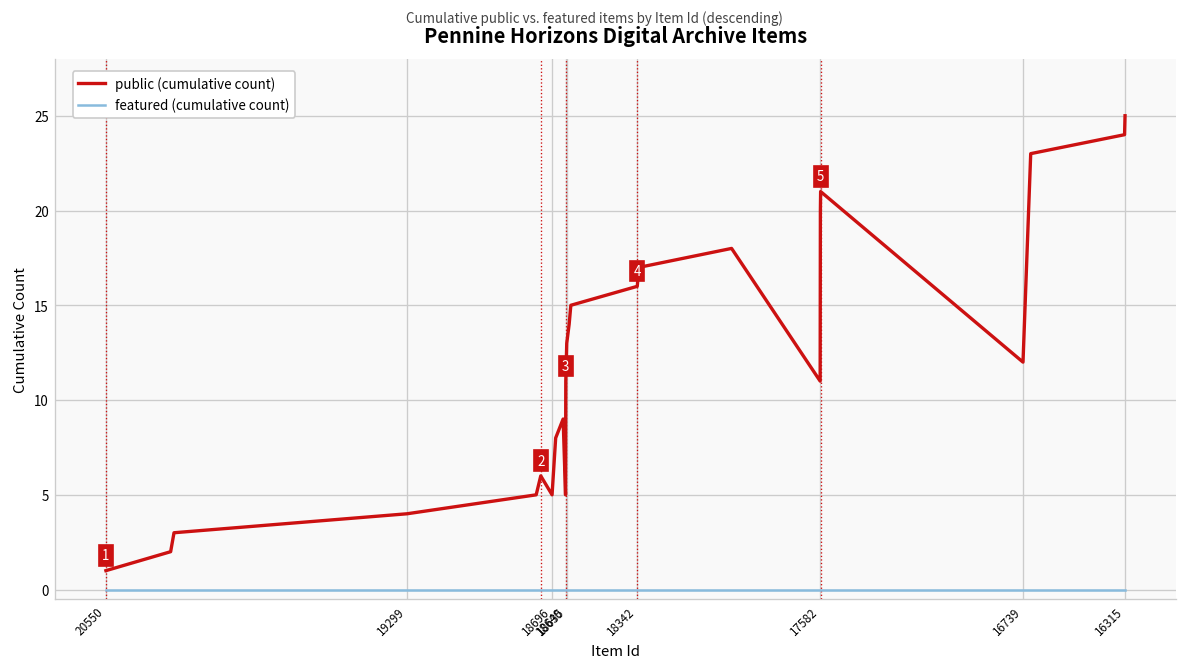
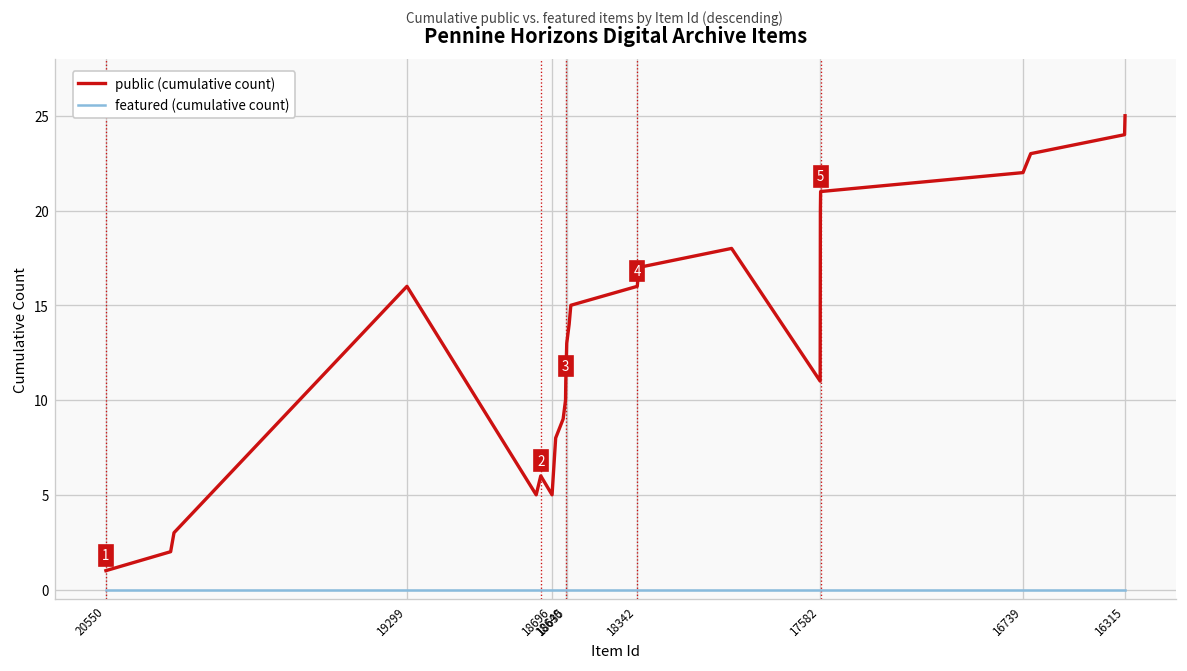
public (cumulative count), 19299: 4 -> 16
public (cumulative count), 18640: 5 -> 10
public (cumulative count), 16739: 12 -> 22
